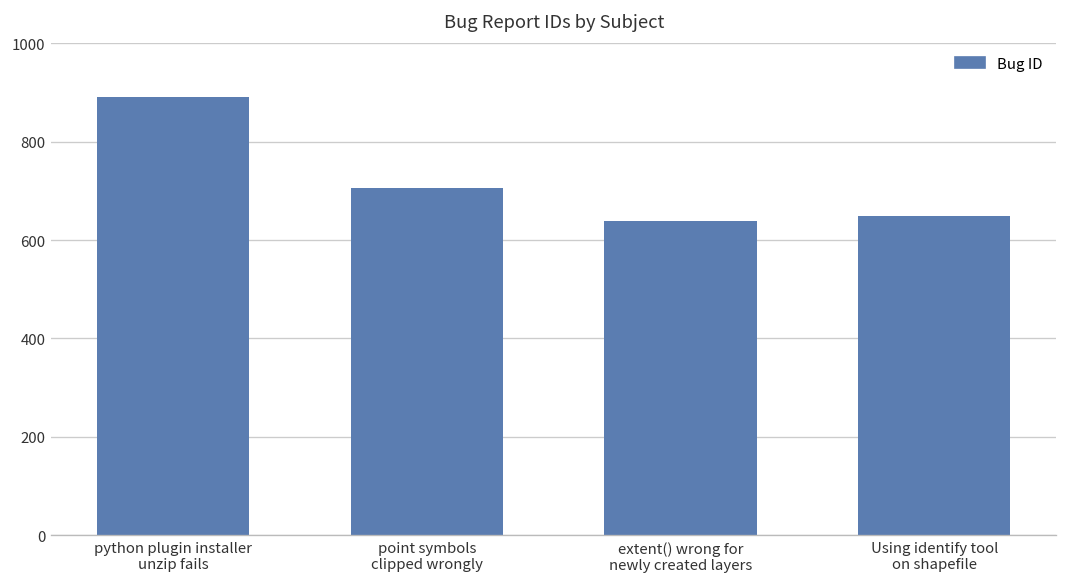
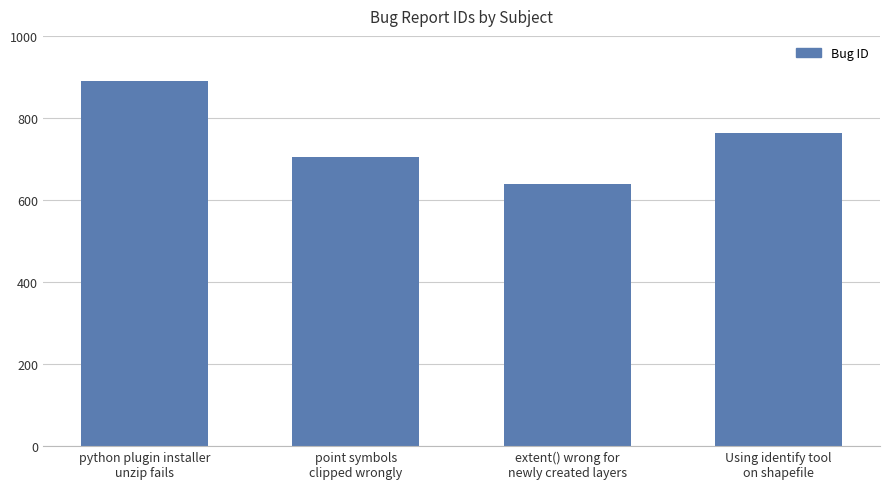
Using identify tool on shapefile: 650 -> 760
